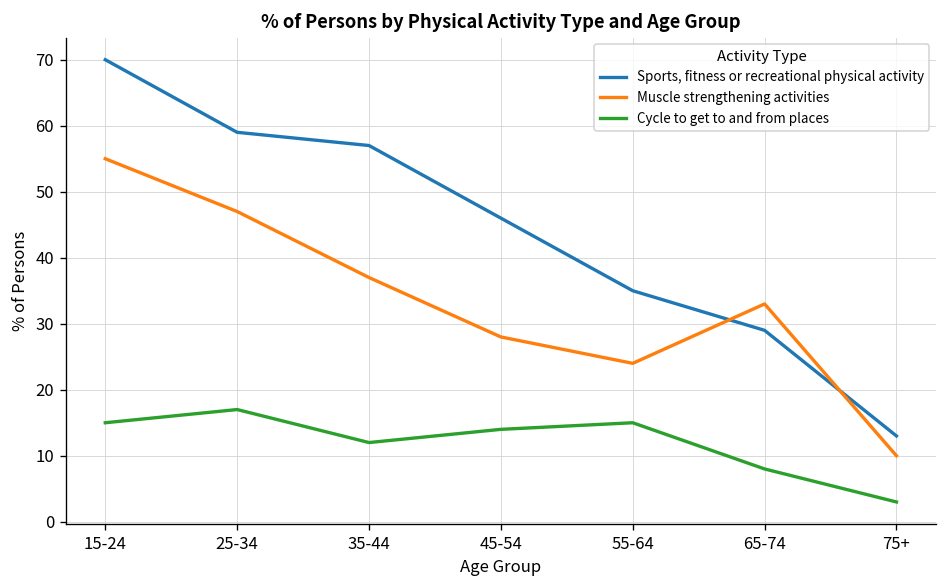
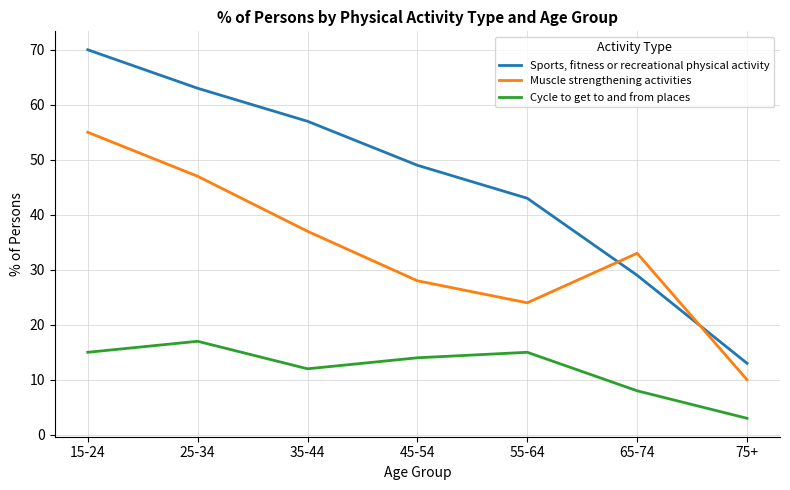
Sports, fitness or recreational physical activity, 25-34: 59 -> 63
Sports, fitness or recreational physical activity, 45-54: 46 -> 49
Sports, fitness or recreational physical activity, 55-64: 35 -> 43
